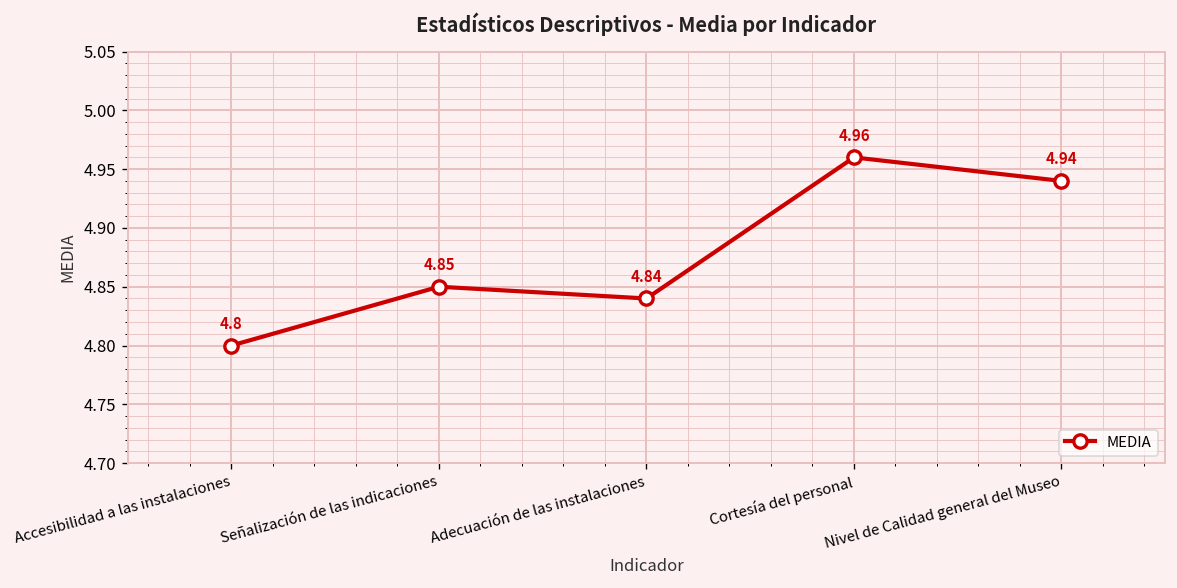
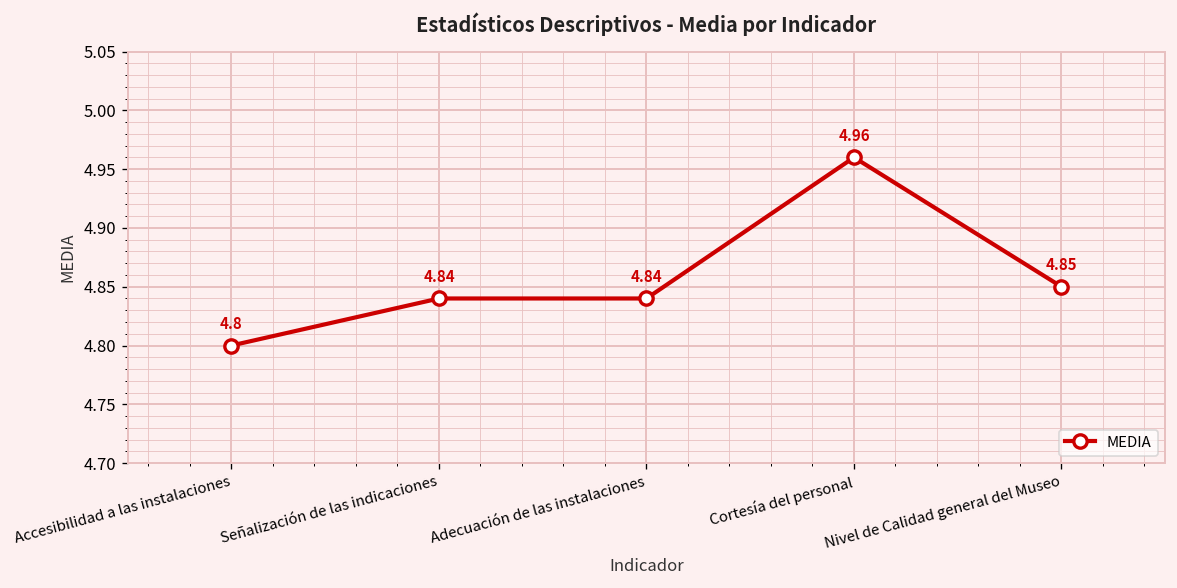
Señalización de las indicaciones: 4.85 -> 4.84
Nivel de Calidad general del Museo: 4.94 -> 4.85
